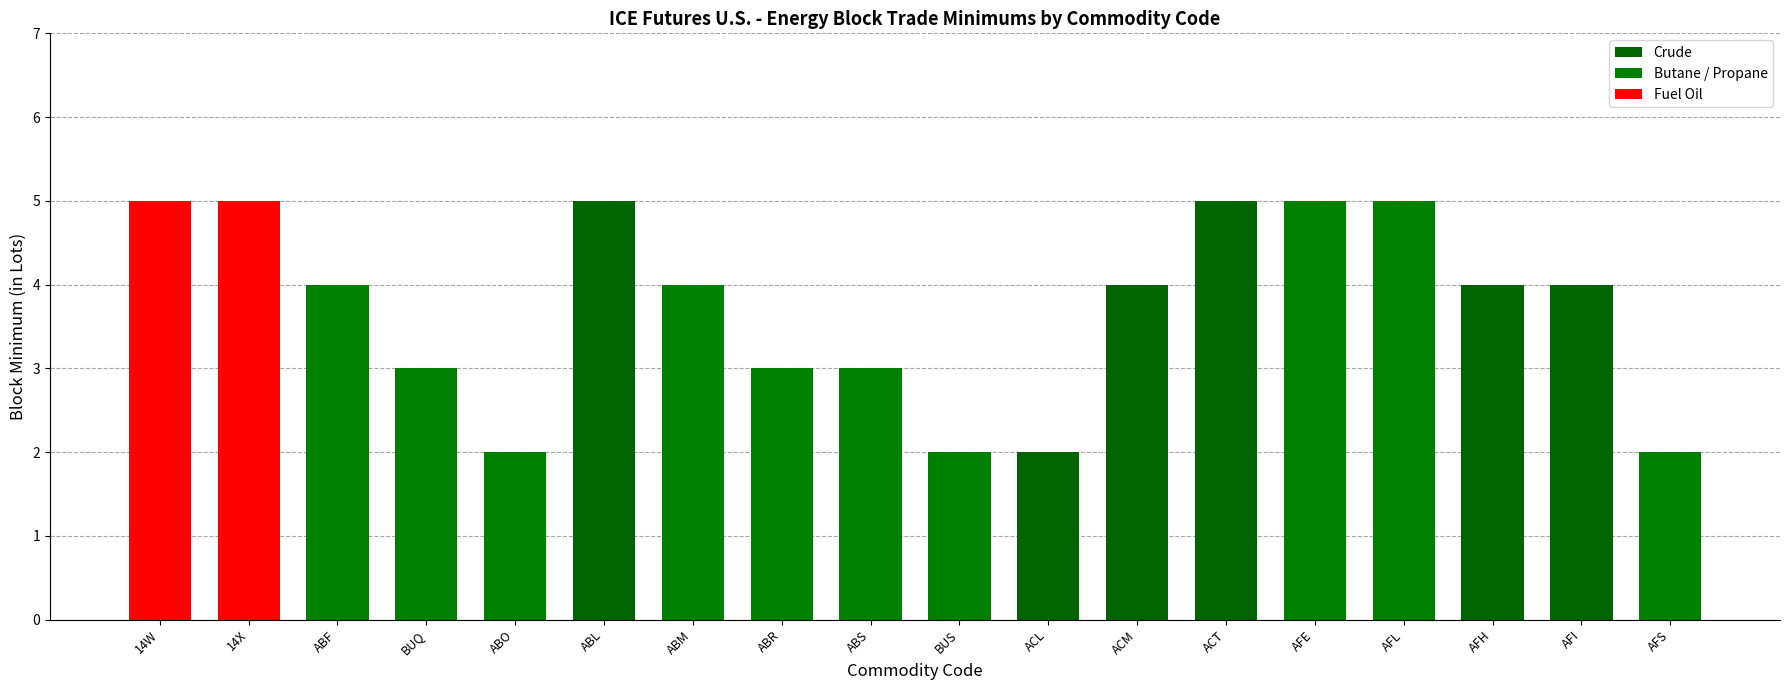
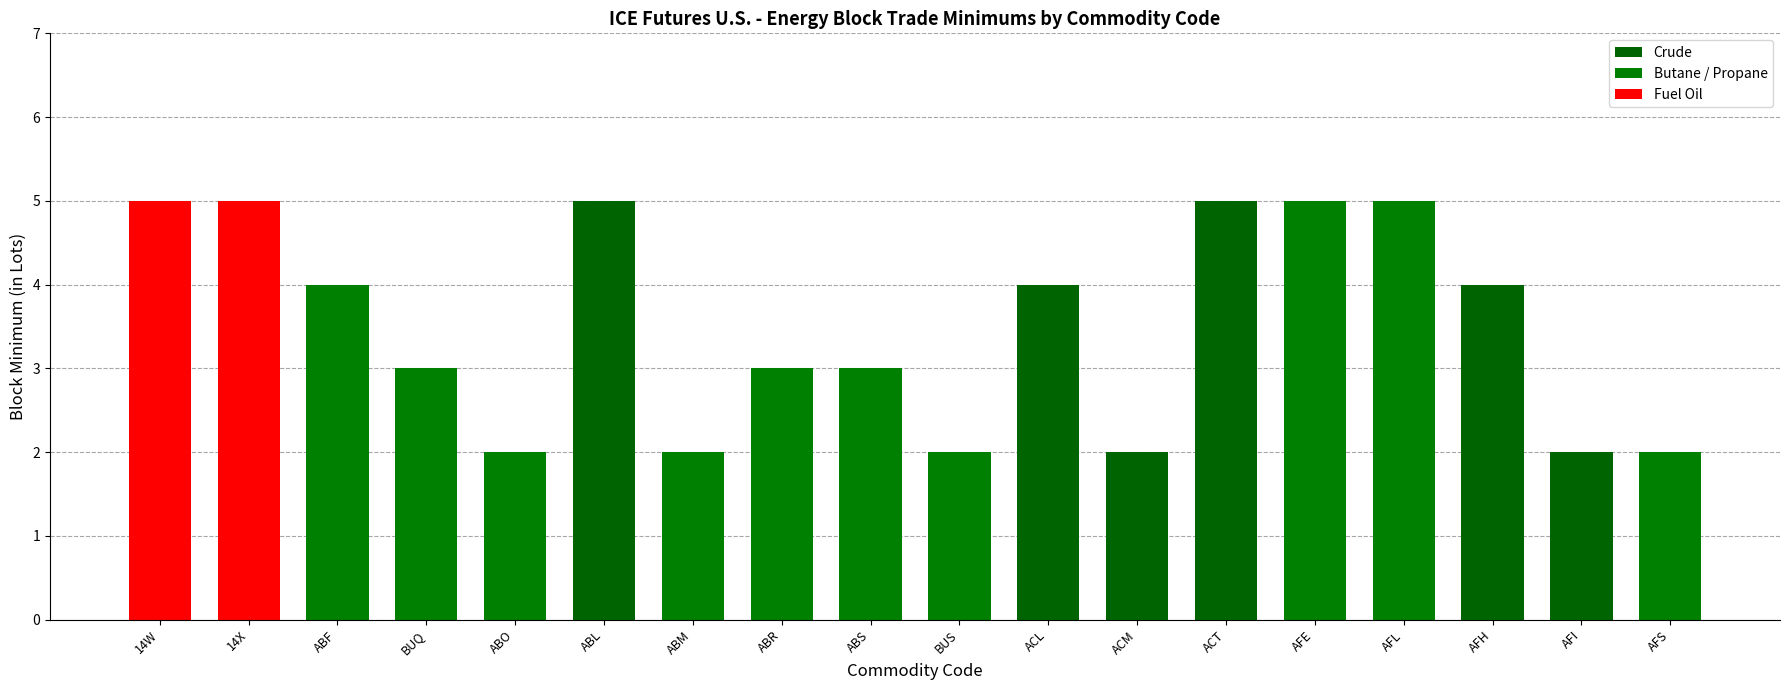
ABM: 4 -> 2
ACL: 2 -> 4
ACM: 4 -> 2
AFI: 4 -> 2
